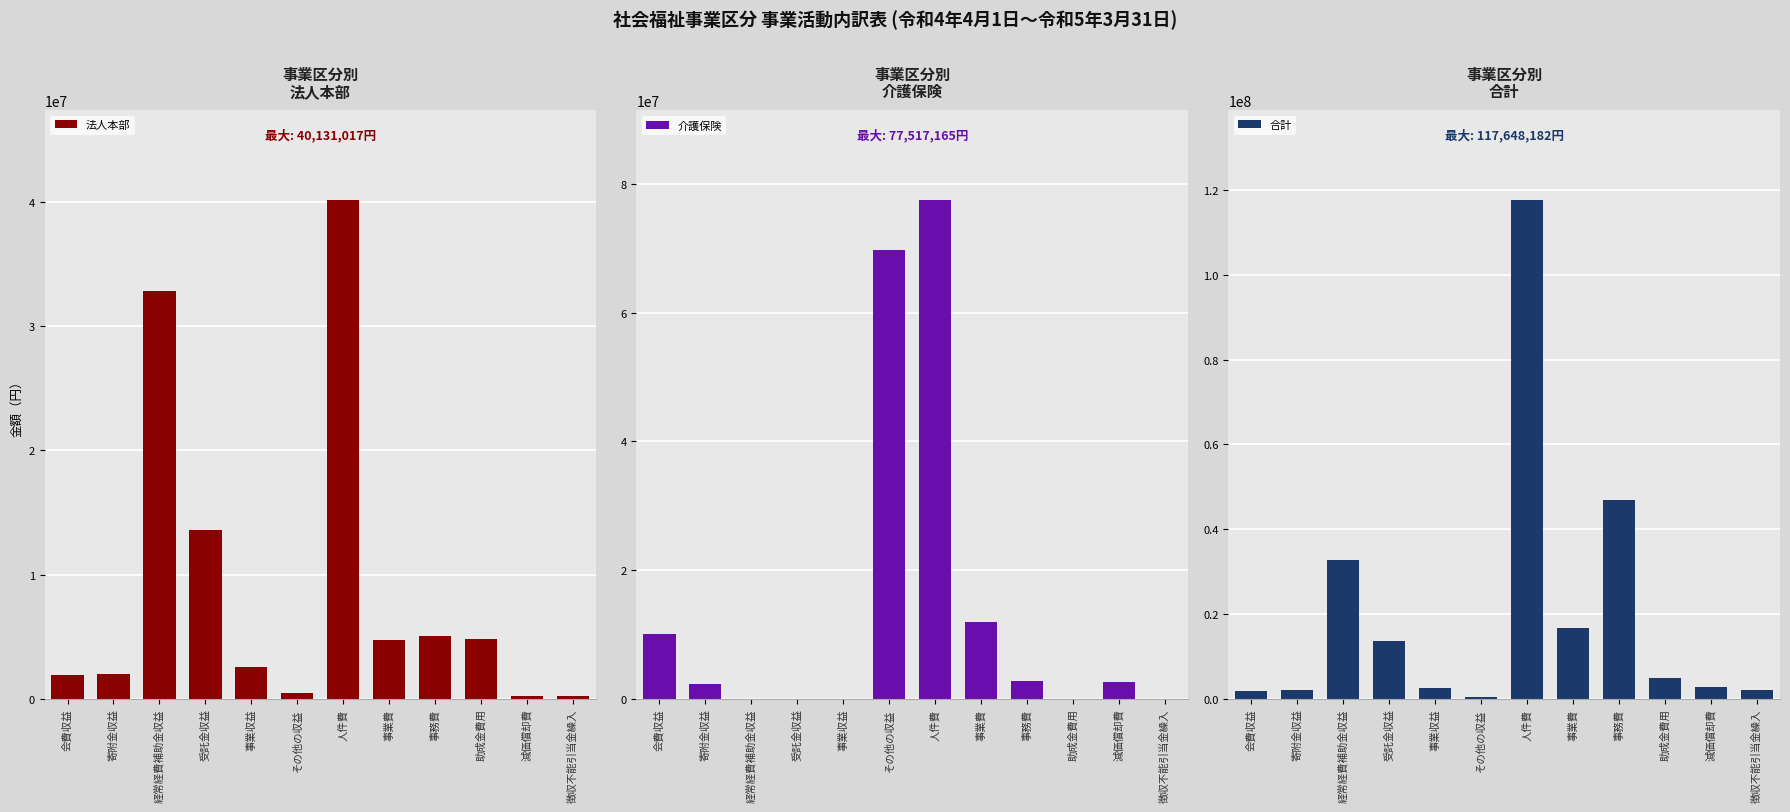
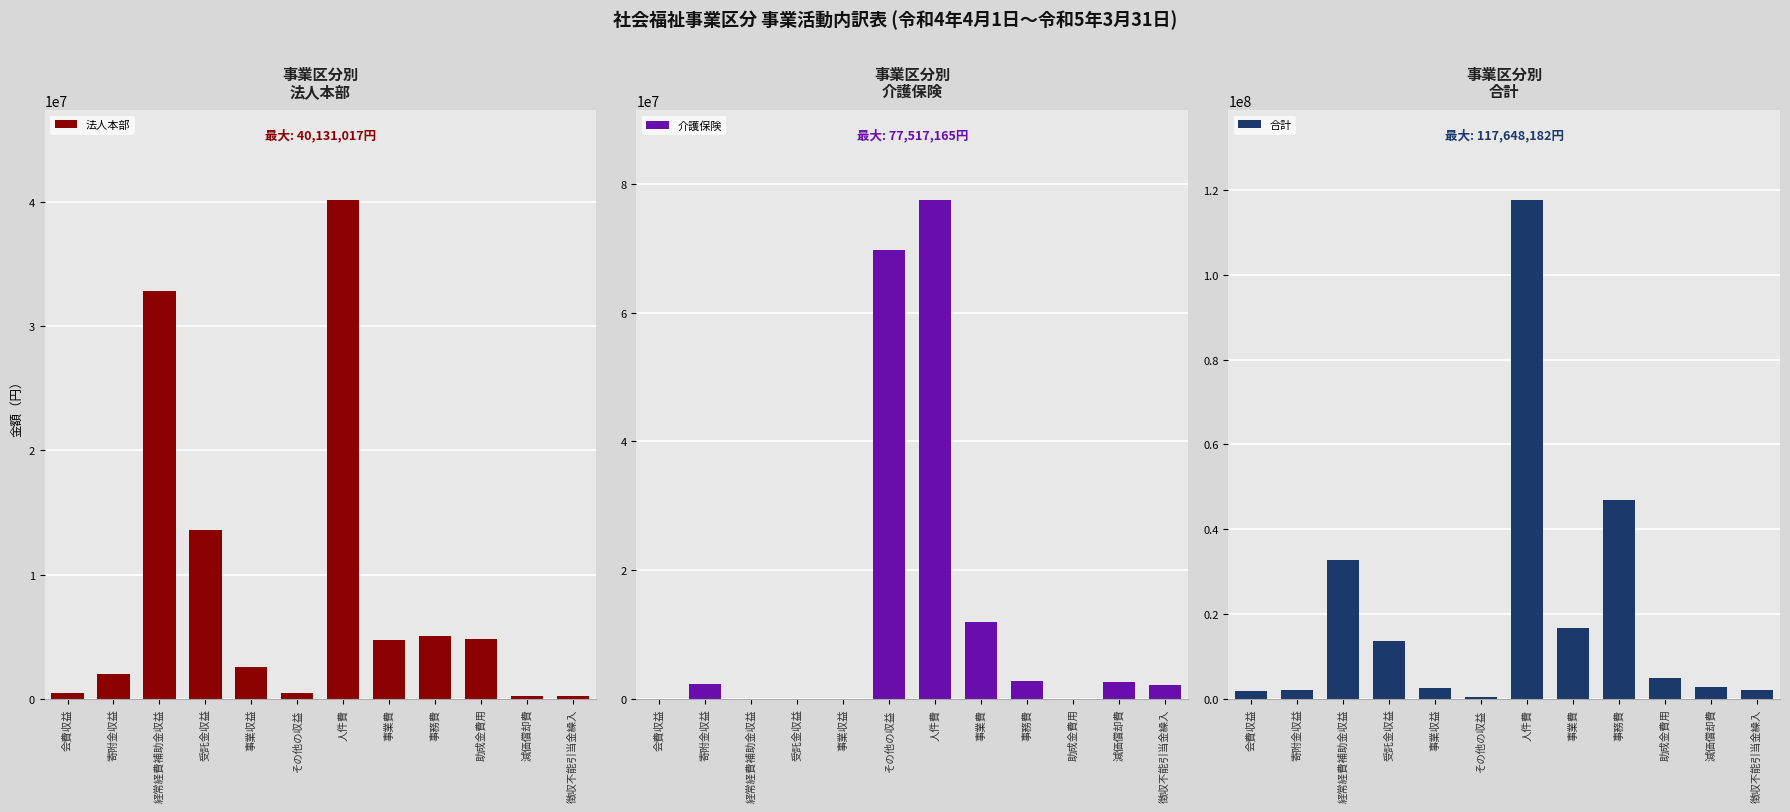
事業区分別 法人本部, 会費収益: 1900000 -> 500000
事業区分別 介護保険, 会費収益: 10000000 -> 0
事業区分別 介護保険, 徴収不能引当金繰入: 0 -> 2000000
